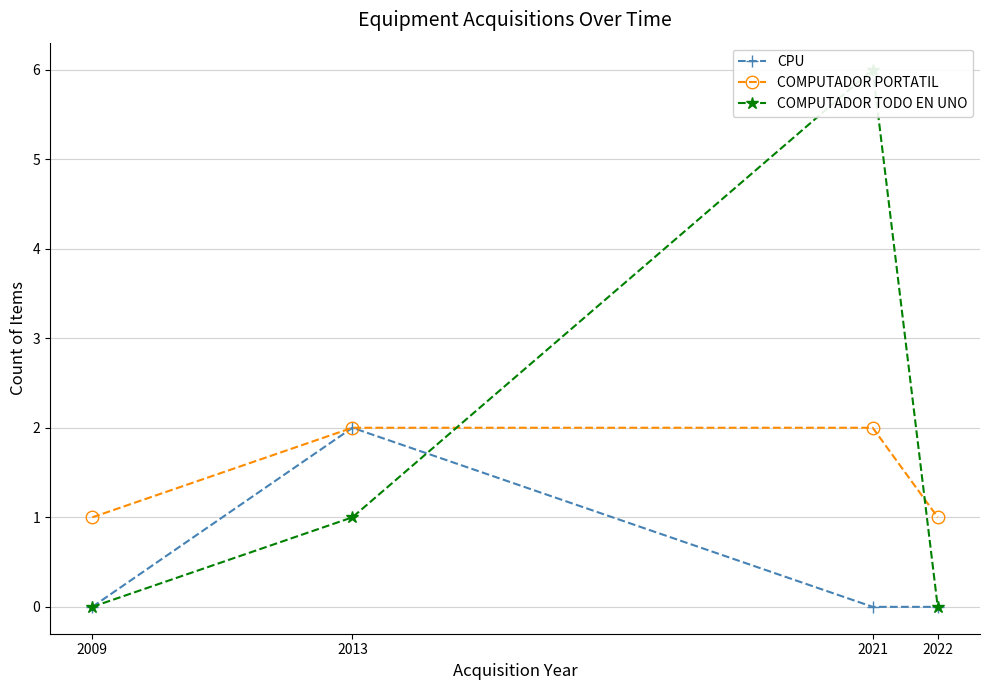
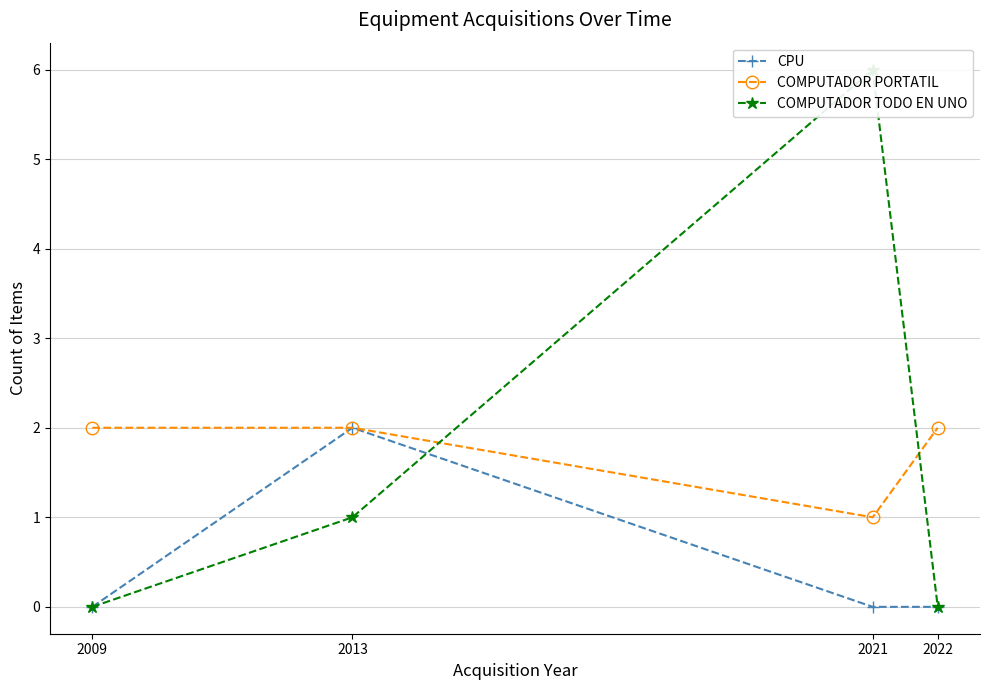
COMPUTADOR PORTATIL, 2009: 1 -> 2
COMPUTADOR PORTATIL, 2021: 2 -> 1
COMPUTADOR PORTATIL, 2022: 1 -> 2
